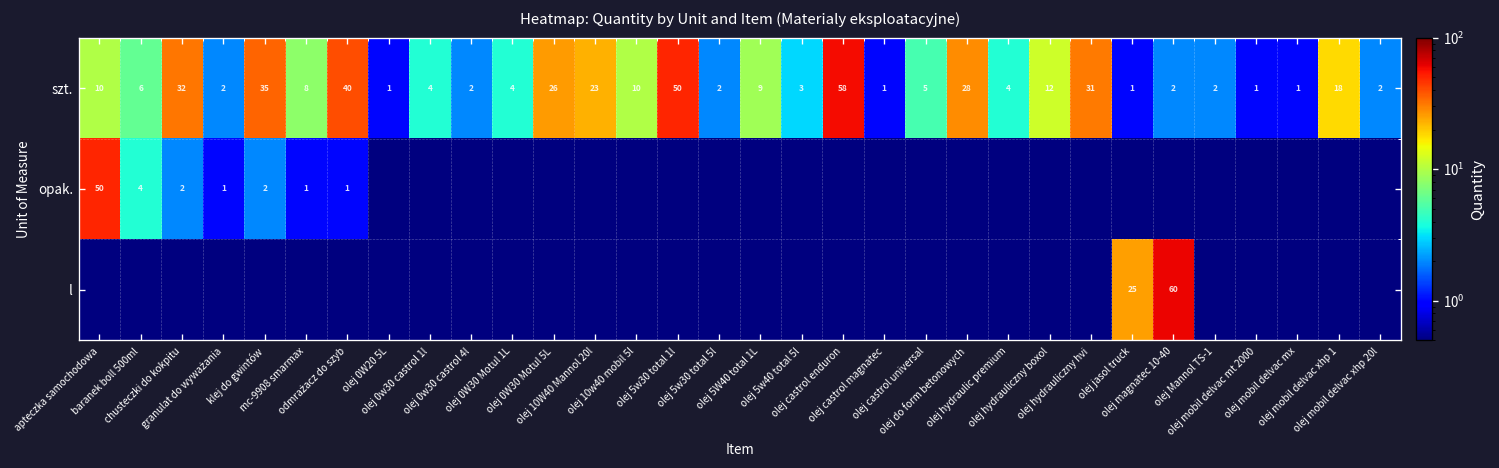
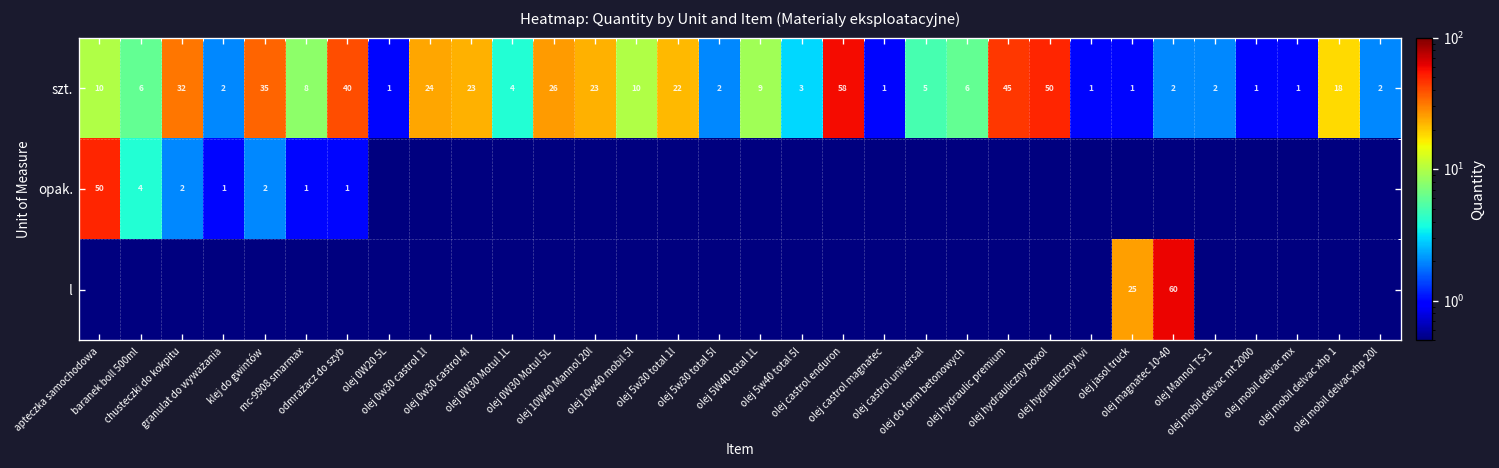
szt., olej 0w30 castrol 1l: 4 -> 24
szt., olej 0w30 castrol 4l: 2 -> 23
szt., olej 5w30 total 1l: 50 -> 22
szt., olej do form betonowych: 28 -> 6
szt., olej hydraulic premium: 4 -> 45
szt., olej hydrauliczny boxol: 12 -> 50
szt., olej hydrauliczny hvi: 31 -> 1
